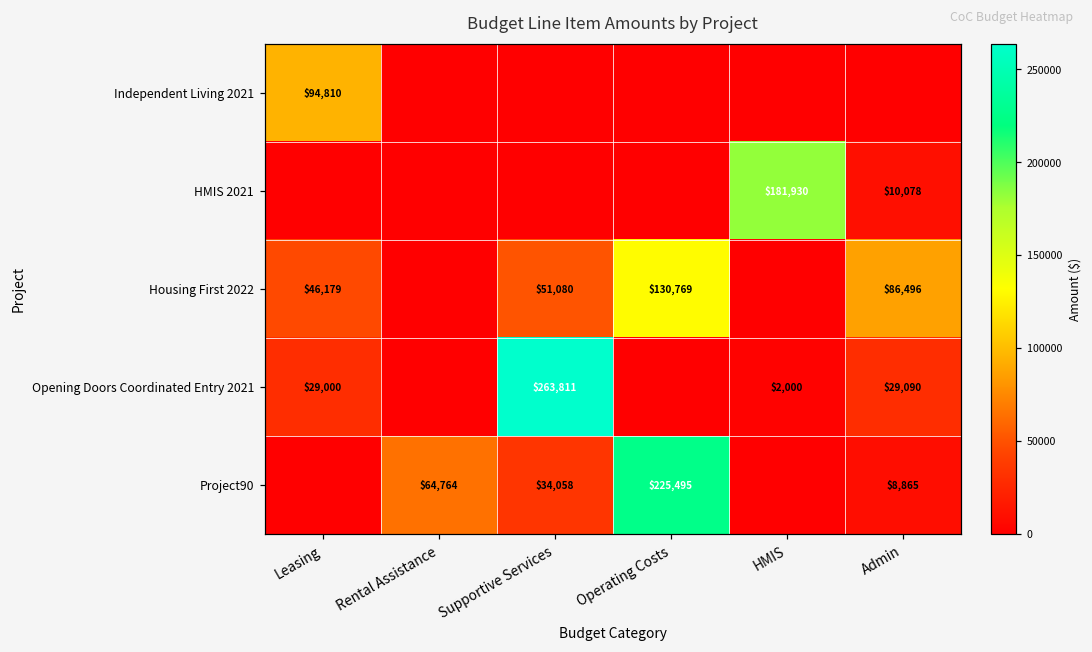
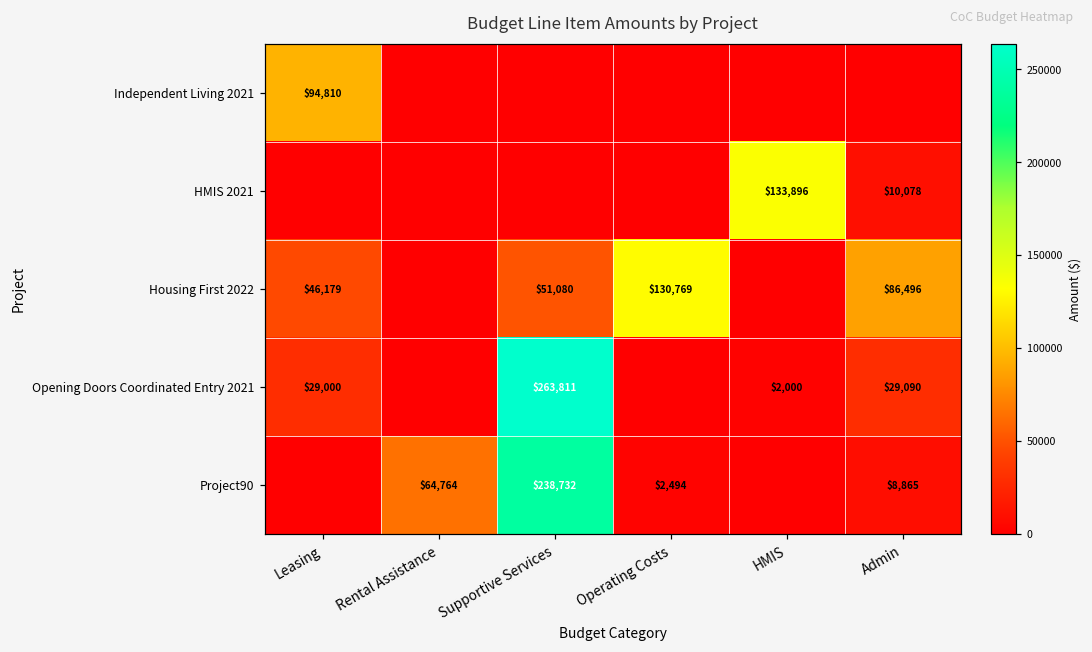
HMIS 2021, HMIS: $181,930 -> $133,896
Project90, Supportive Services: $34,058 -> $238,732
Project90, Operating Costs: $225,495 -> $2,494
